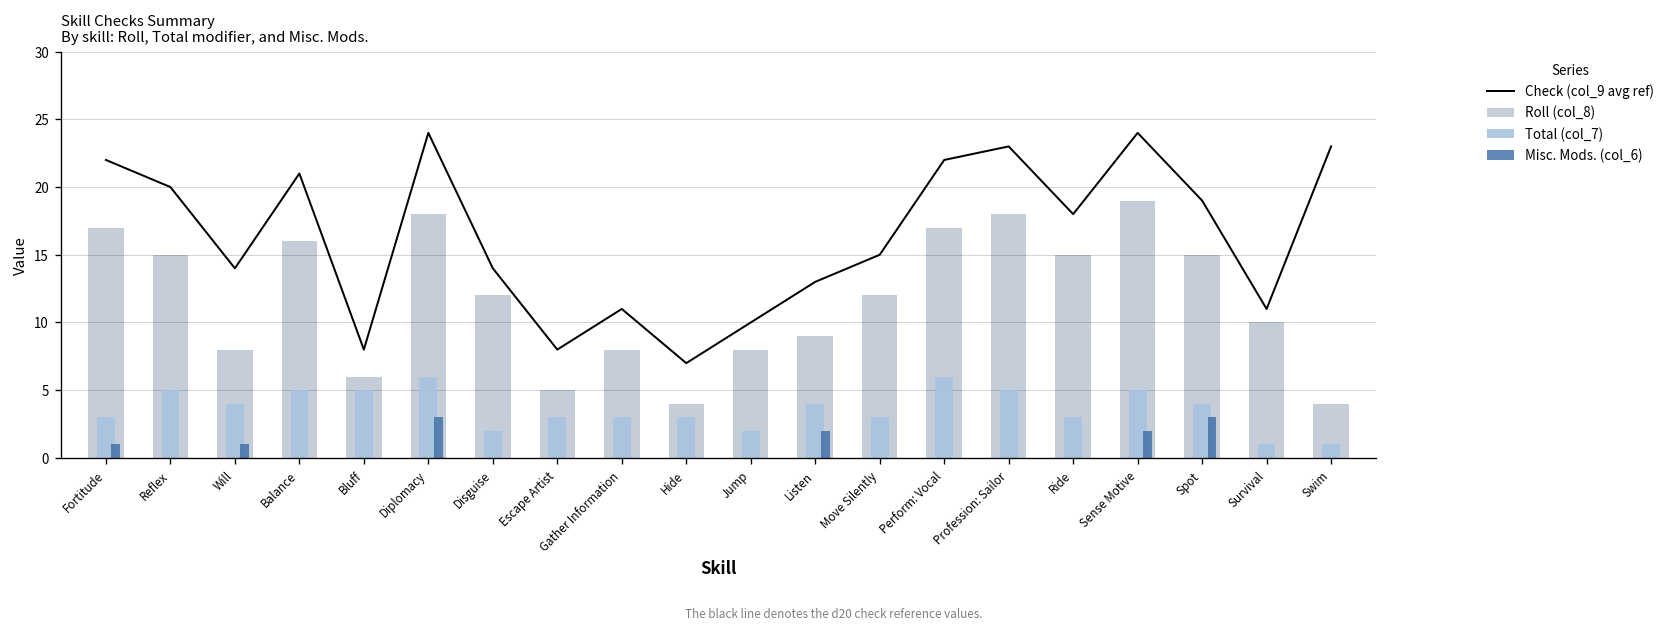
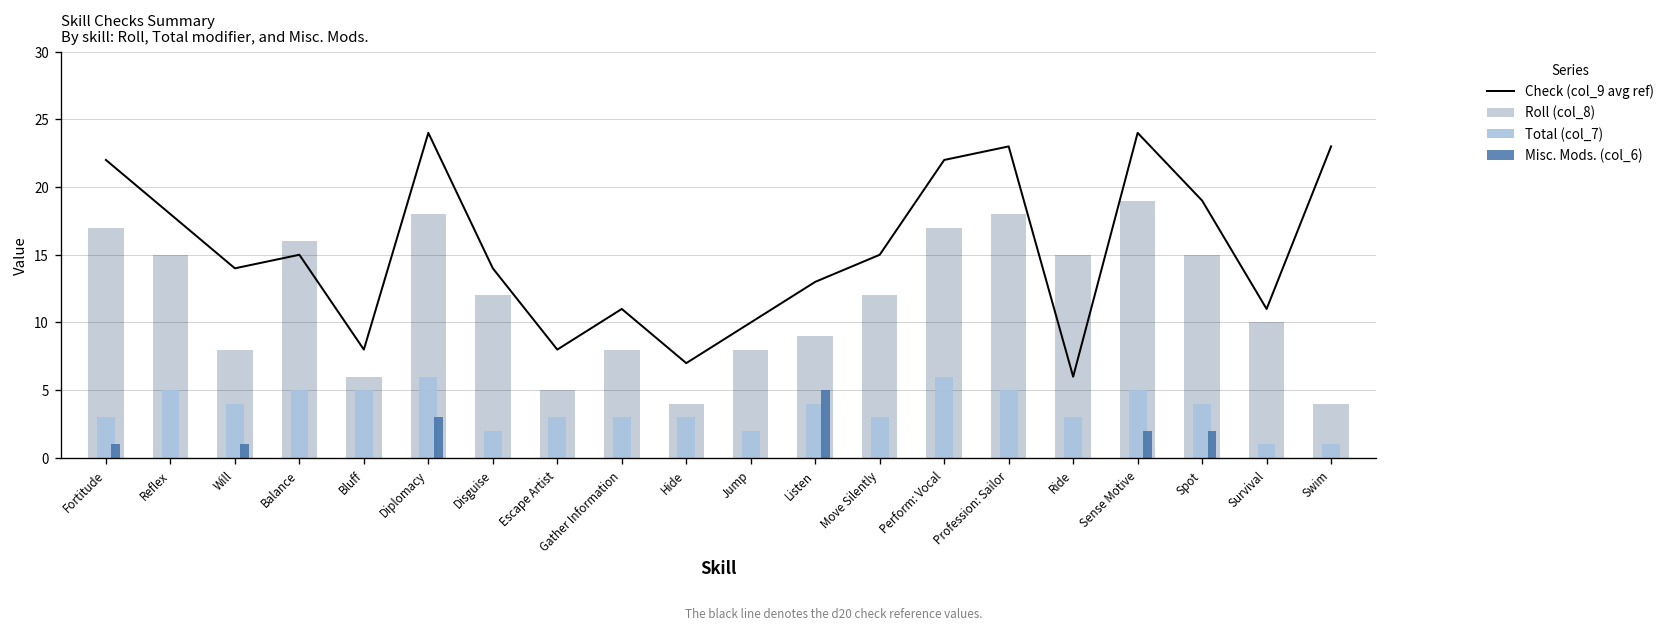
Check (col_9 avg ref), Reflex: 20 -> 18
Check (col_9 avg ref), Balance: 21 -> 15
Misc. Mods. (col_6), Listen: 2 -> 5
Check (col_9 avg ref), Ride: 18 -> 6
Misc. Mods. (col_6), Spot: 3 -> 2
